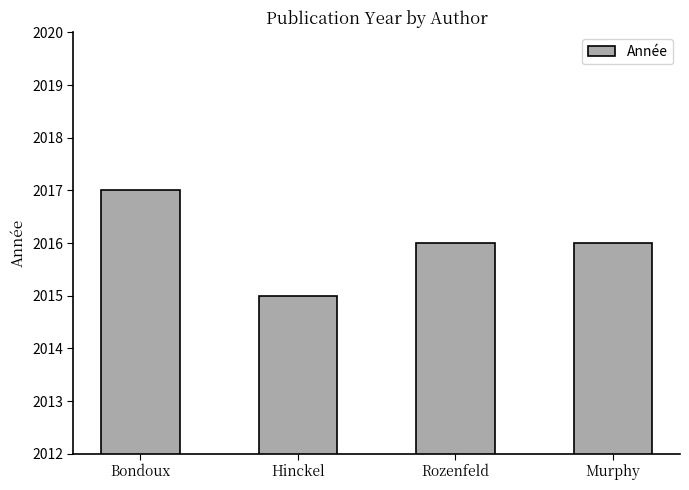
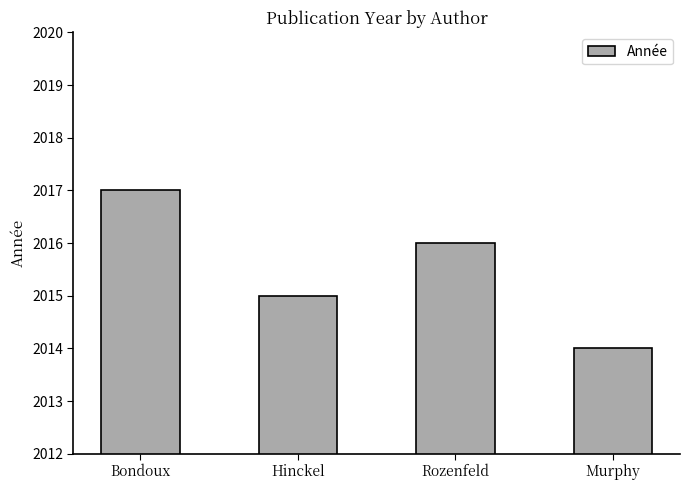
Murphy: 2016 -> 2014
